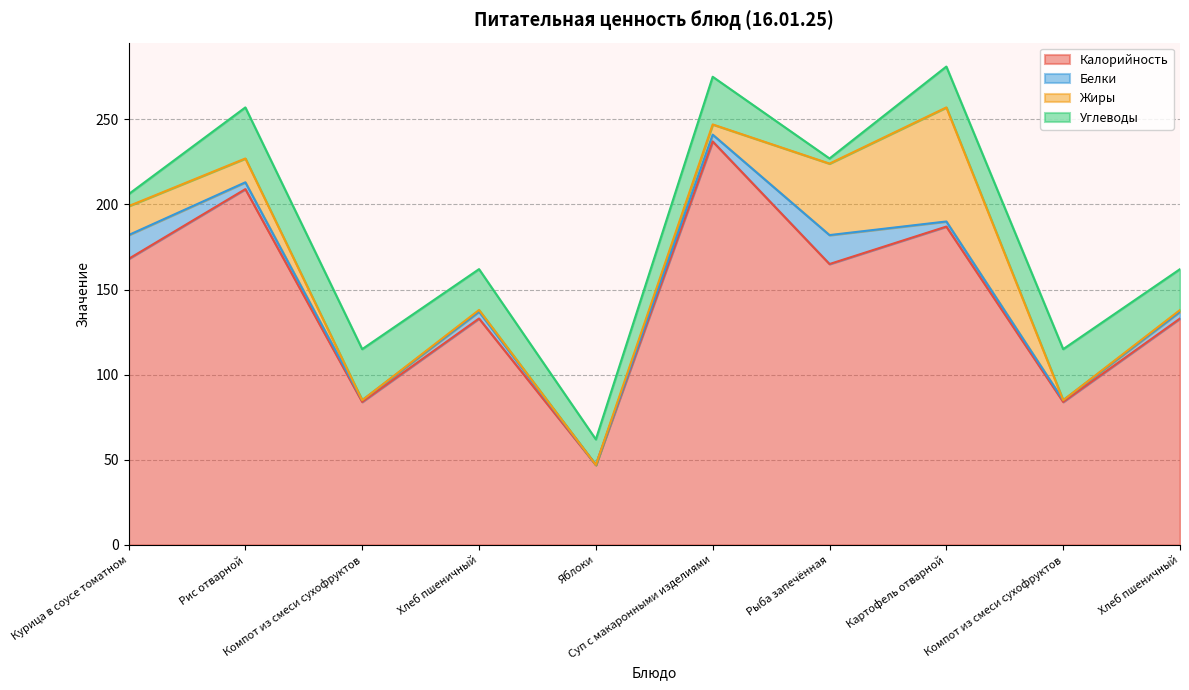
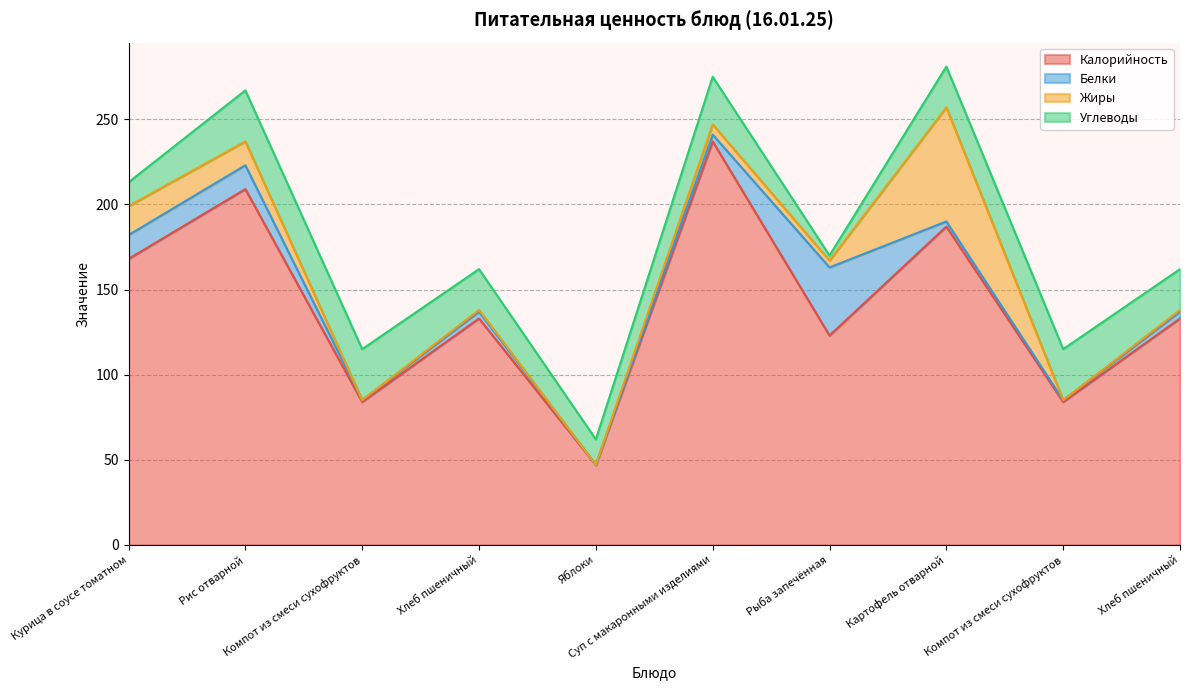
Углеводы, Курица в соусе томатном: 7 -> 14
Белки, Рис отварной: 4 -> 14
Калорийность, Рыба запечённая: 165 -> 123
Белки, Рыба запечённая: 17 -> 40
Жиры, Рыба запечённая: 42 -> 4
